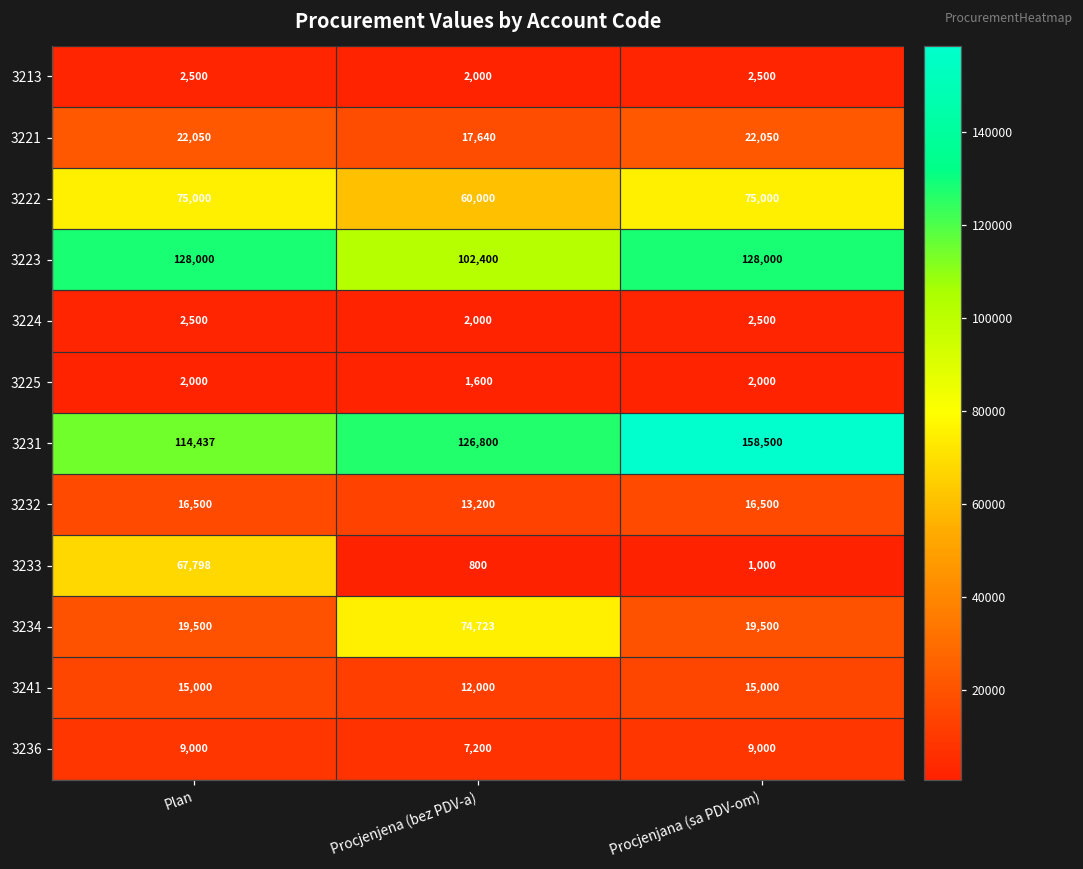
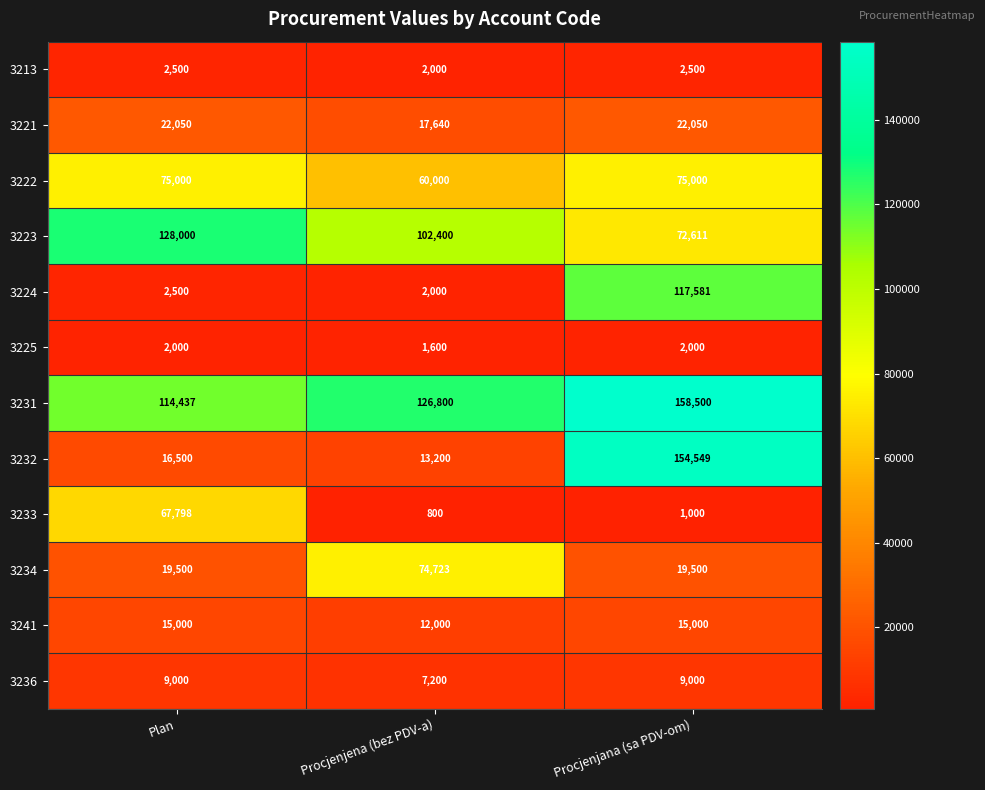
3223, Procjenjana (sa PDV-om): 128,000 -> 72,611
3224, Procjenjana (sa PDV-om): 2,500 -> 117,581
3232, Procjenjana (sa PDV-om): 16,500 -> 154,549
